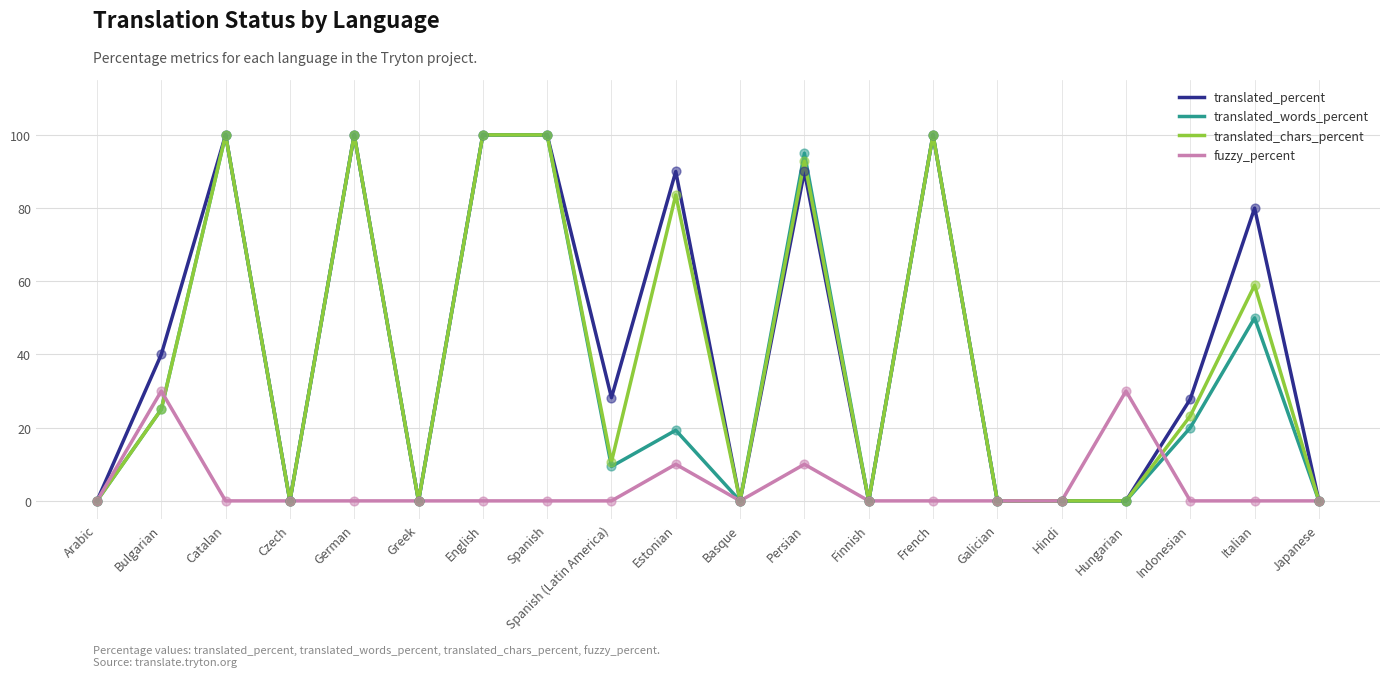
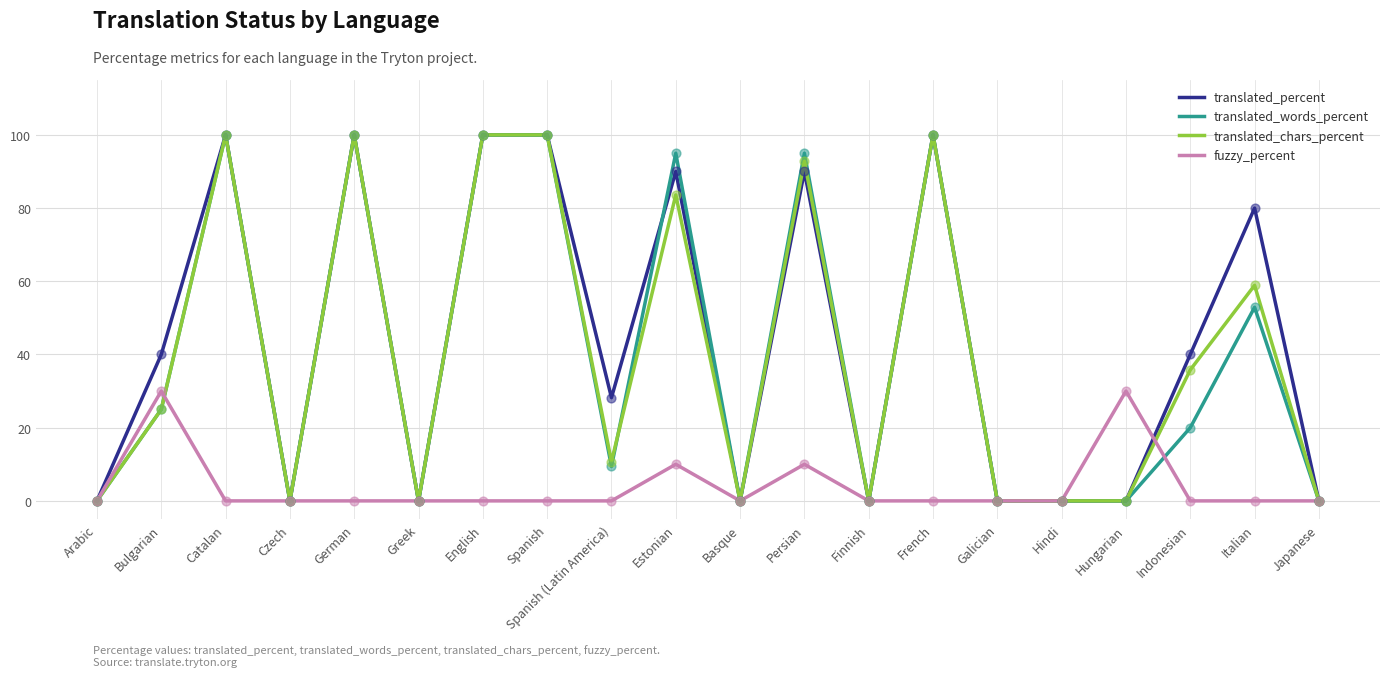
translated_words_percent, Estonian: 19 -> 95
translated_percent, Indonesian: 28 -> 40
translated_chars_percent, Indonesian: 23 -> 36
translated_words_percent, Italian: 50 -> 53
